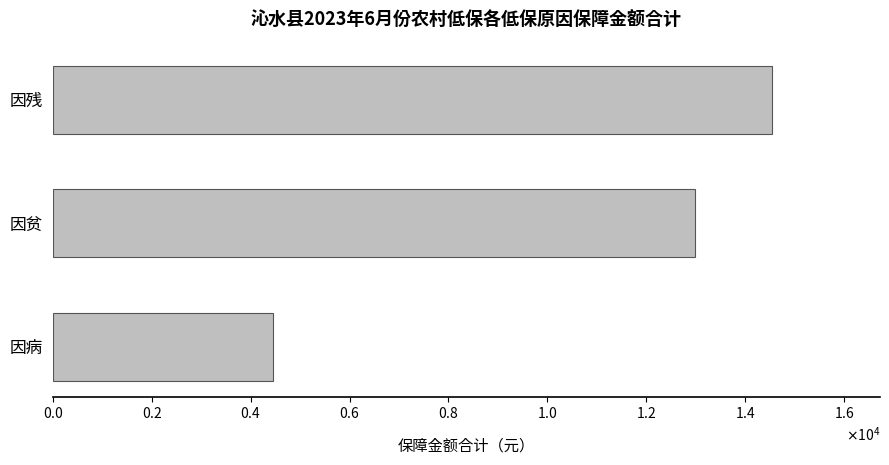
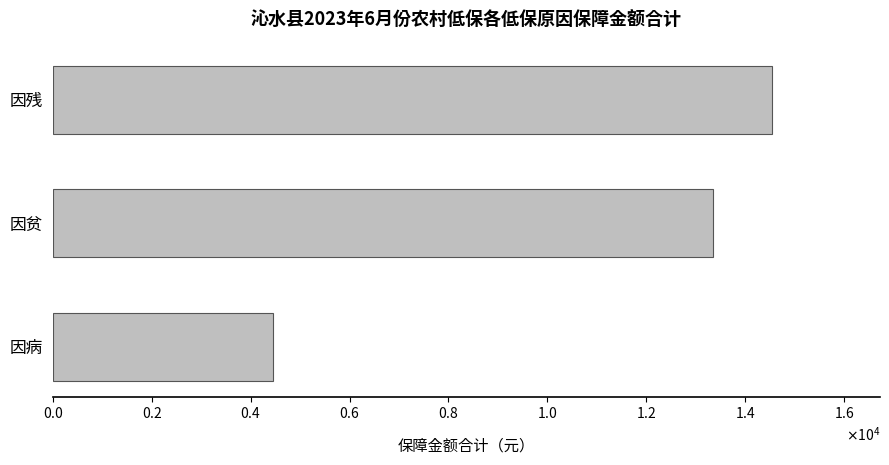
因贫: 13000 -> 13400
